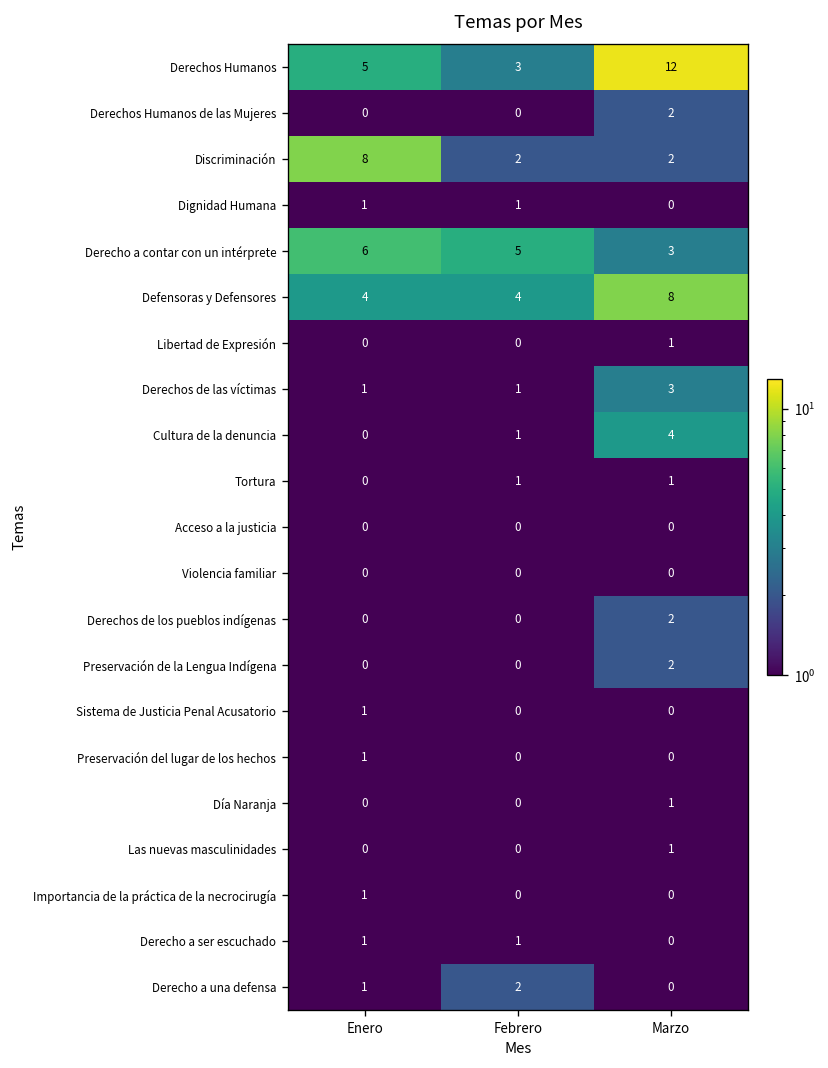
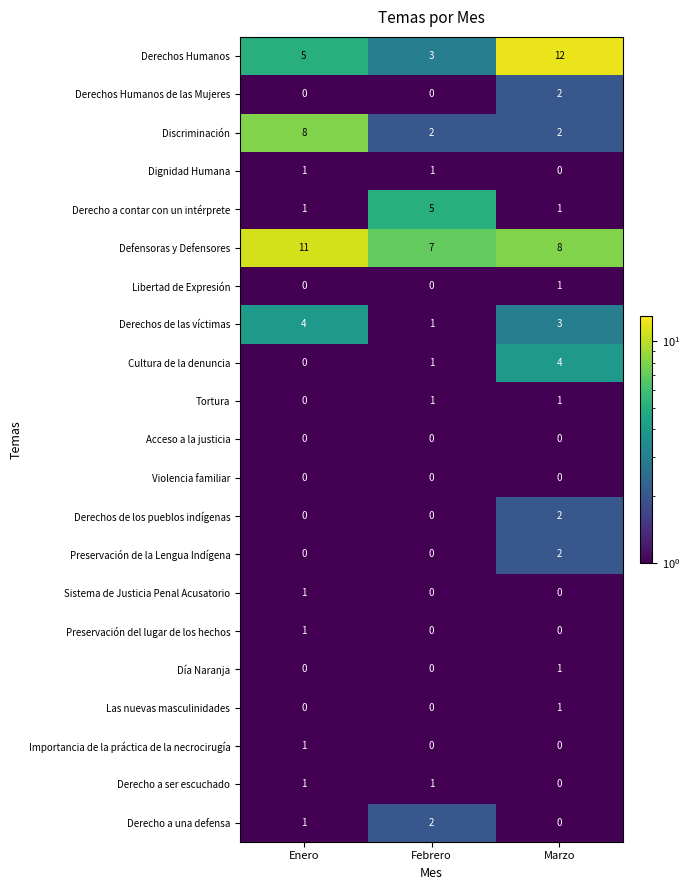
Derecho a contar con un intérprete, Enero: 6 -> 1
Derecho a contar con un intérprete, Marzo: 3 -> 1
Defensoras y Defensores, Enero: 4 -> 11
Defensoras y Defensores, Febrero: 4 -> 7
Derechos de las víctimas, Enero: 1 -> 4
